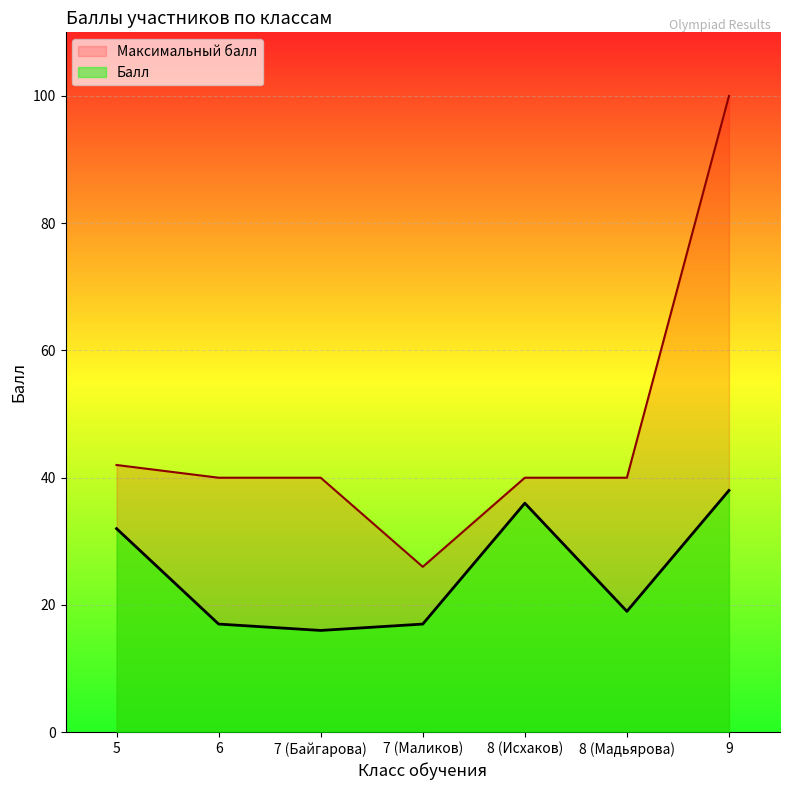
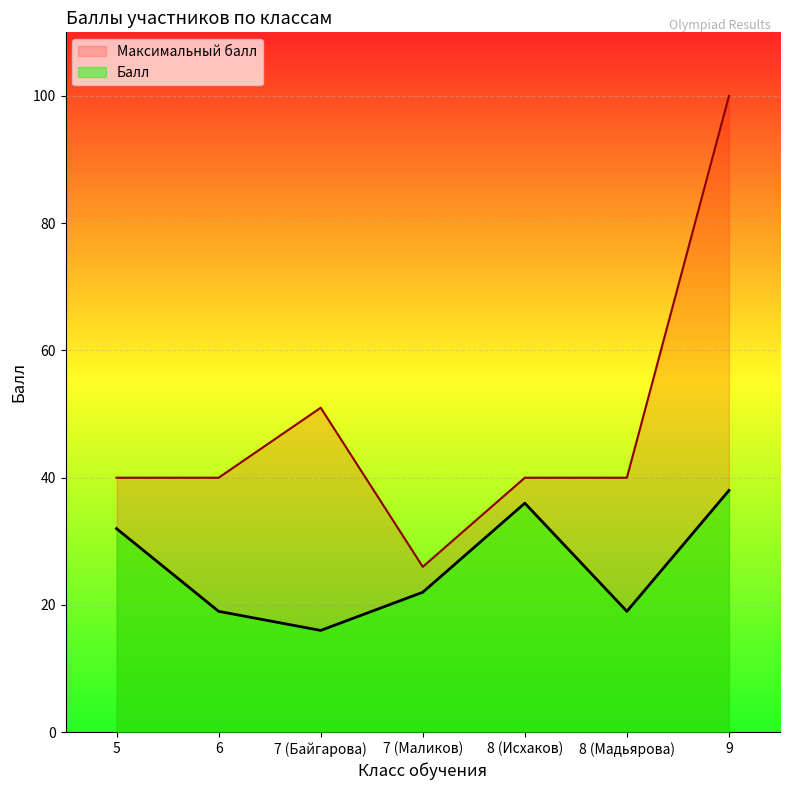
Максимальный балл, 5: 42 -> 40
Балл, 6: 17 -> 19
Максимальный балл, 7 (Байгарова): 40 -> 51
Балл, 7 (Маликов): 17 -> 22
